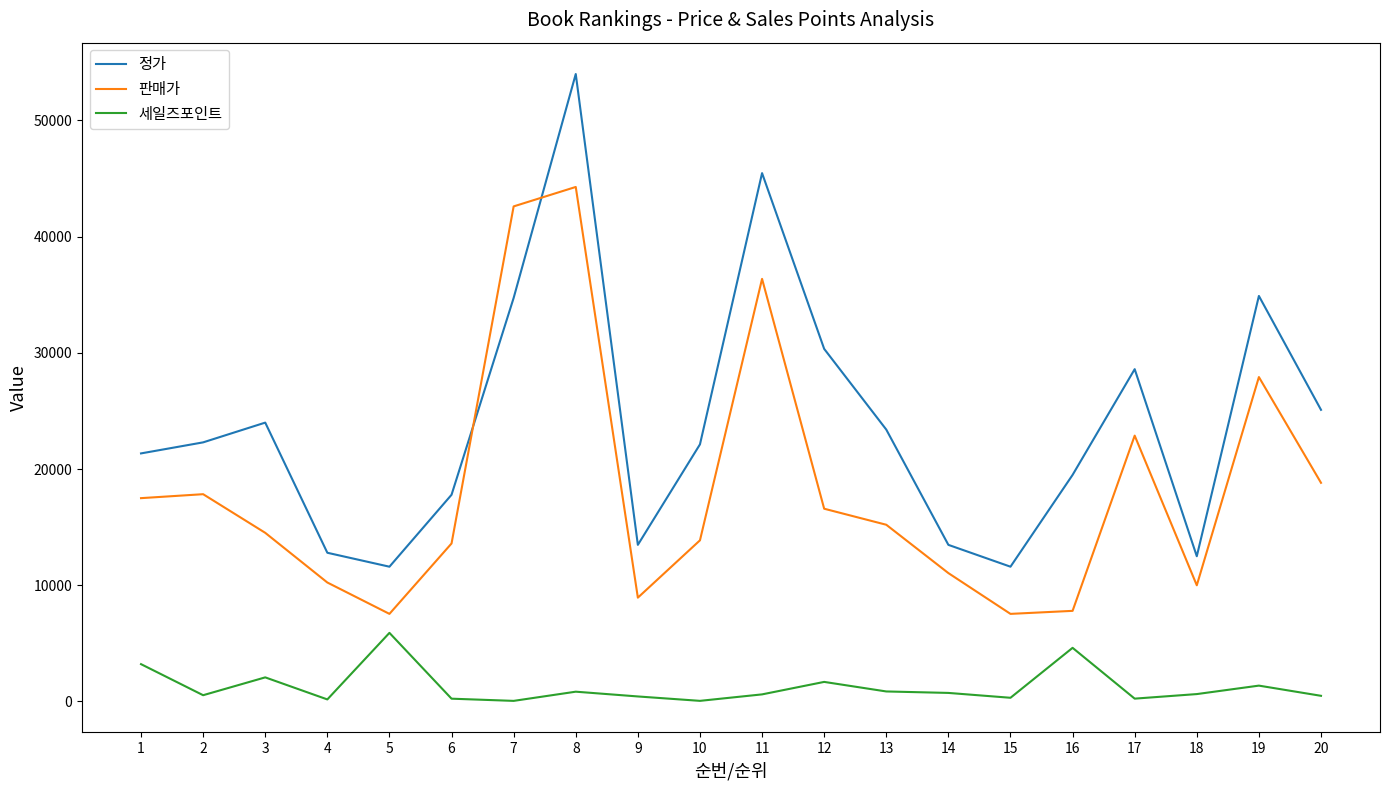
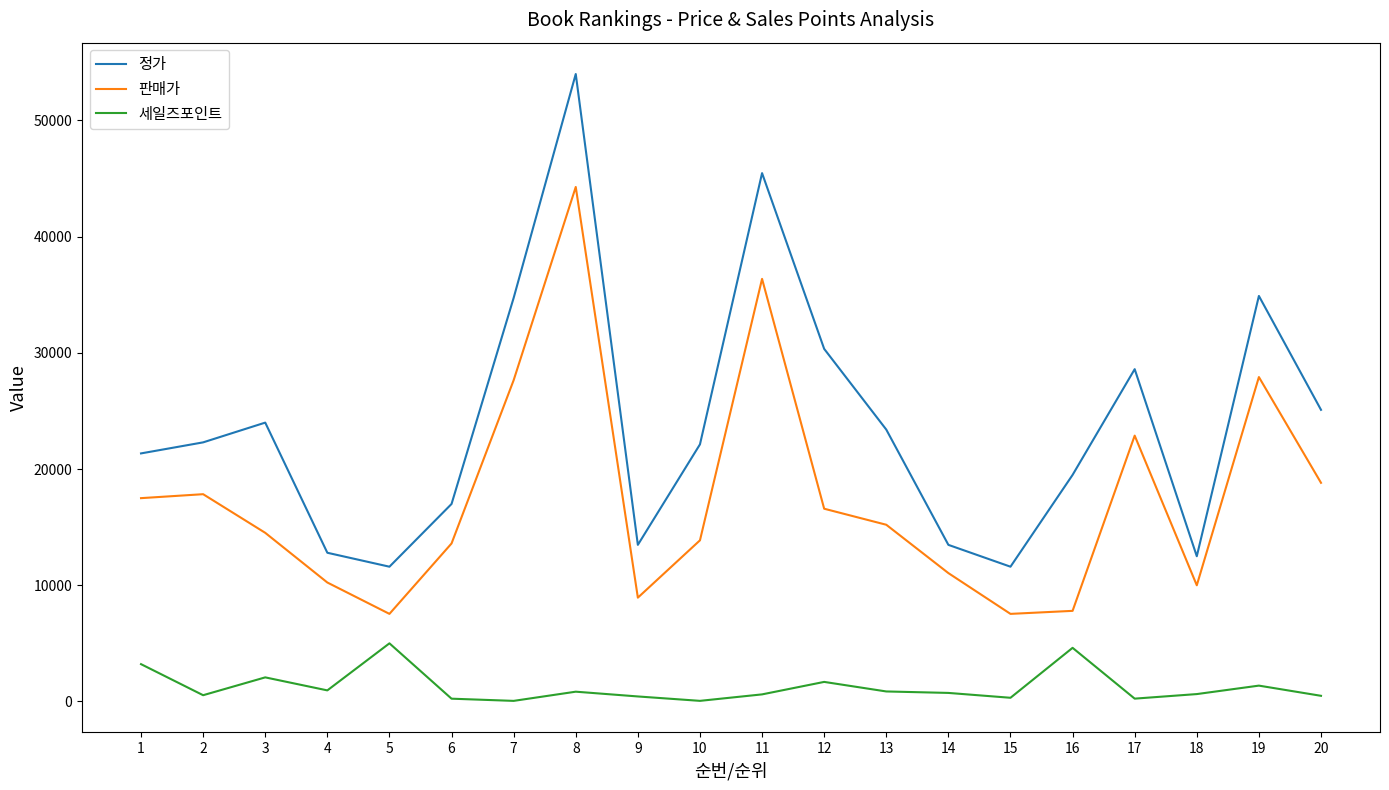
세일즈포인트, 4: 200 -> 1000
세일즈포인트, 5: 5900 -> 5000
정가, 6: 17800 -> 17000
판매가, 7: 42600 -> 27700
